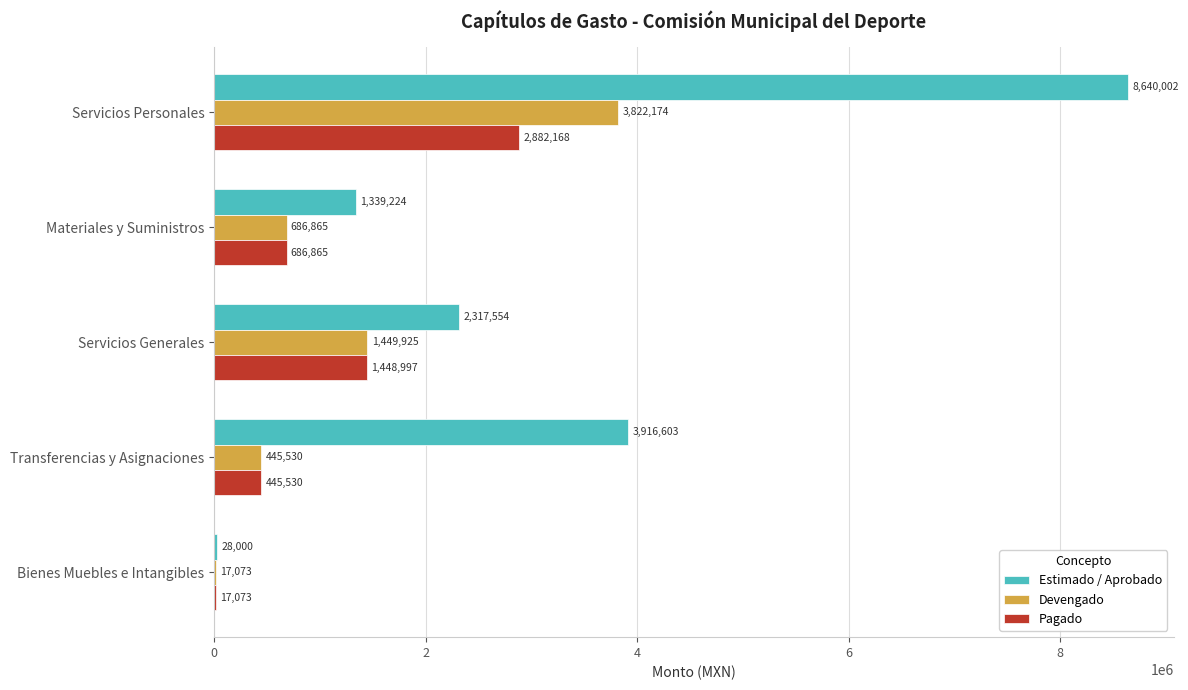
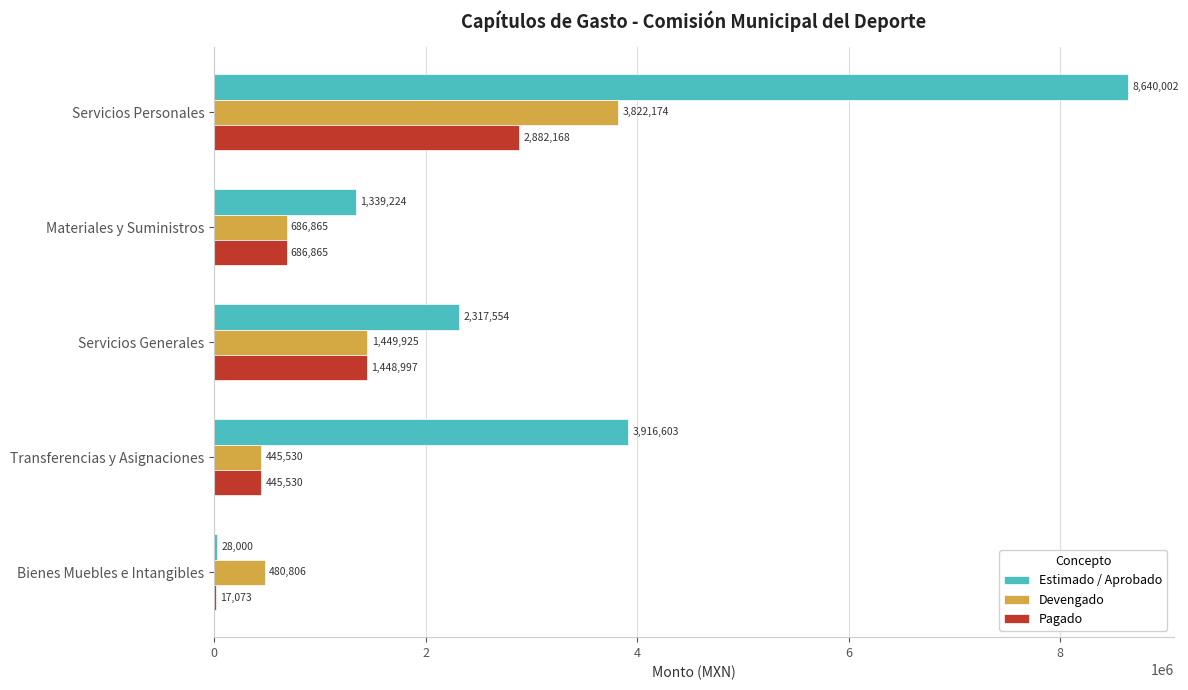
Devengado, Bienes Muebles e Intangibles: 17,073 -> 480,806
